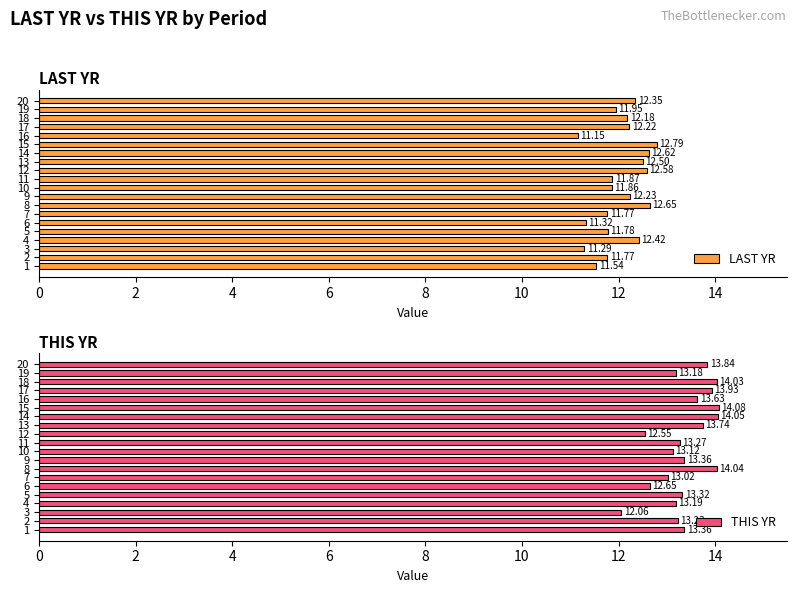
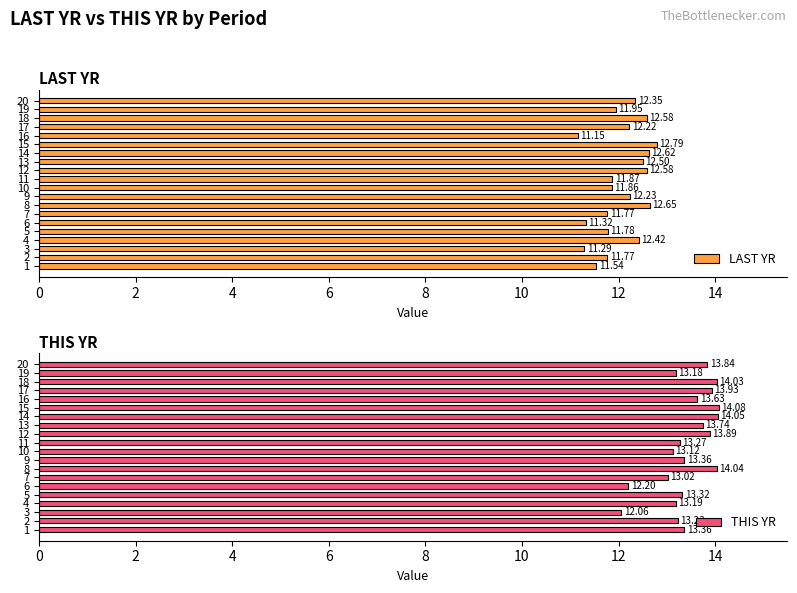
LAST YR, 18: 12.18 -> 12.58
THIS YR, 12: 12.55 -> 13.89
THIS YR, 6: 12.65 -> 12.20
